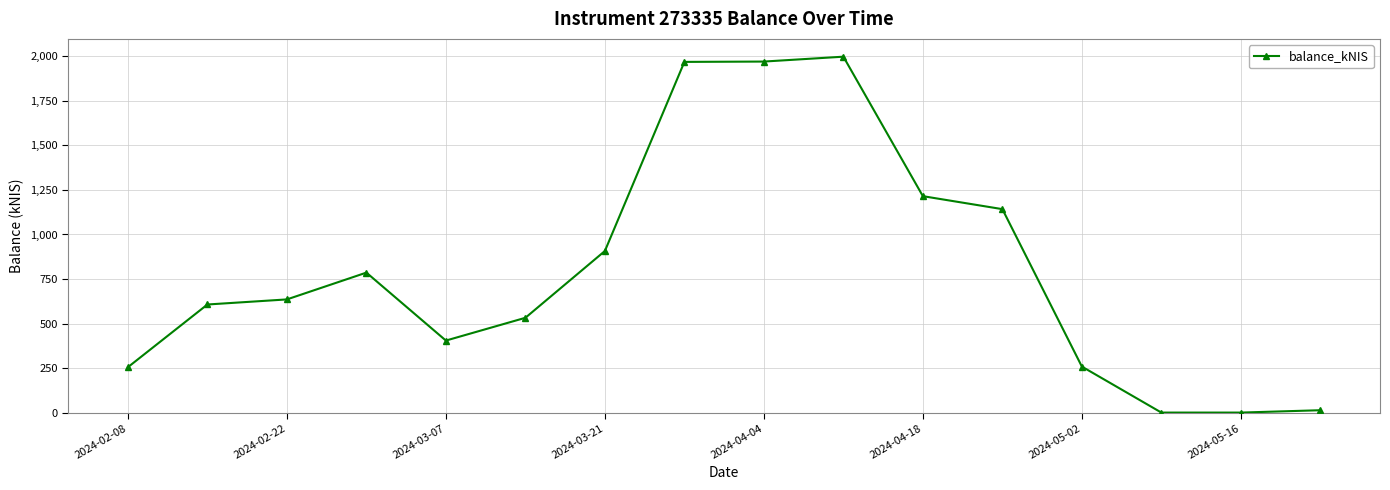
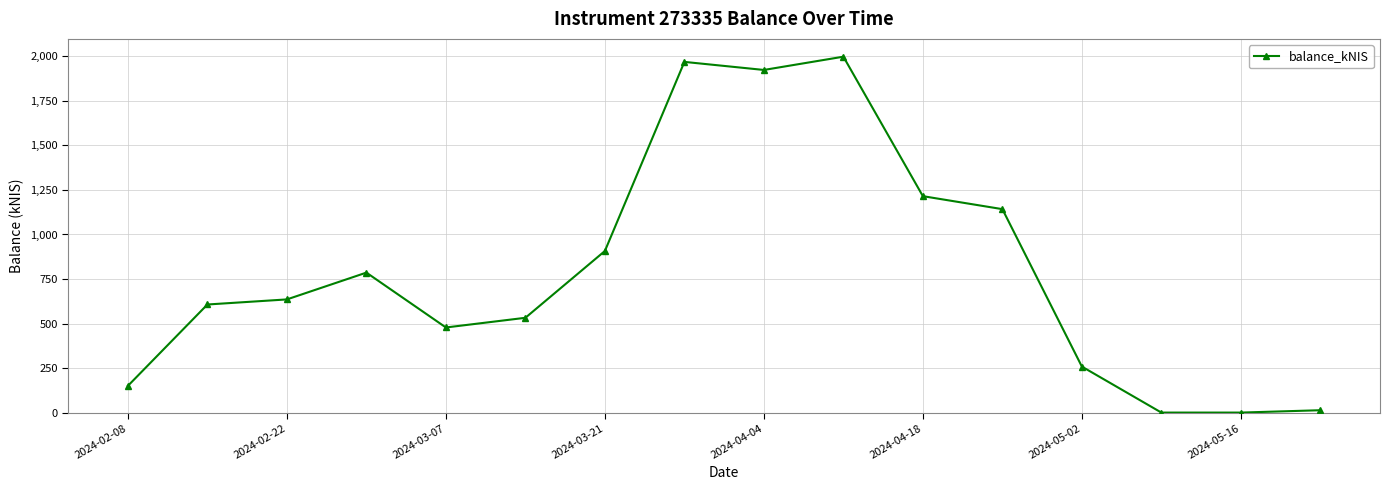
2024-02-08: 250 -> 150
2024-03-07: 400 -> 480
2024-04-04: 1,970 -> 1,920
